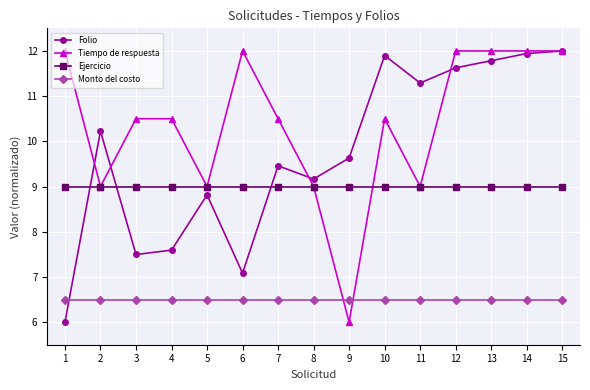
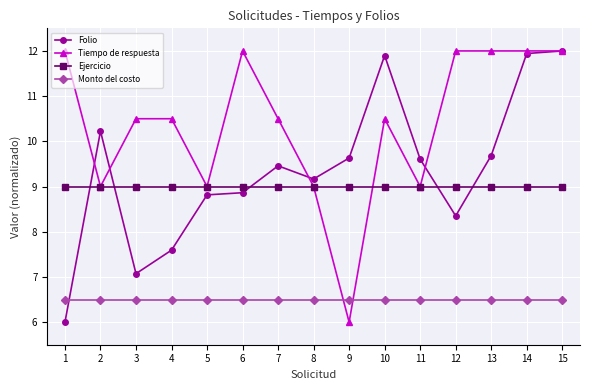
Folio, 3: 7.5 -> 7.1
Folio, 6: 7.1 -> 8.9
Folio, 11: 11.3 -> 9.6
Folio, 12: 11.6 -> 8.4
Folio, 13: 11.8 -> 9.7
